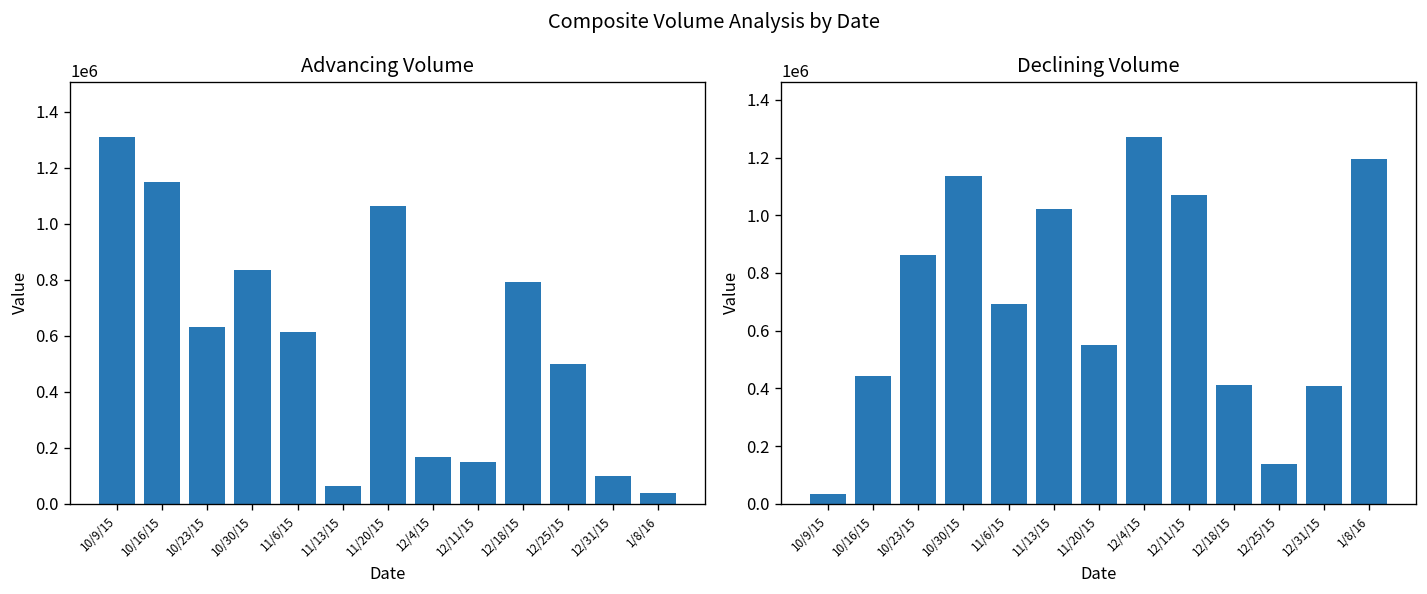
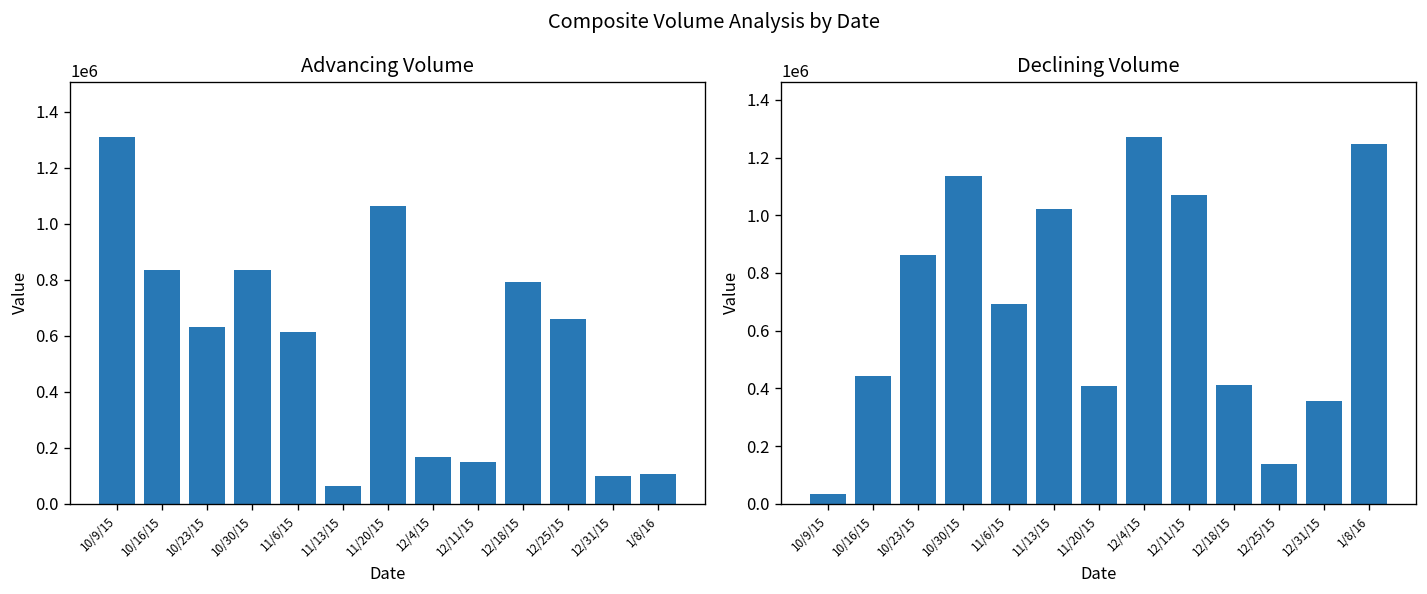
Advancing Volume, 10/16/15: 1150000 -> 840000
Advancing Volume, 12/25/15: 500000 -> 660000
Advancing Volume, 1/8/16: 40000 -> 110000
Declining Volume, 11/20/15: 550000 -> 410000
Declining Volume, 12/31/15: 410000 -> 360000
Declining Volume, 1/8/16: 1200000 -> 1250000
